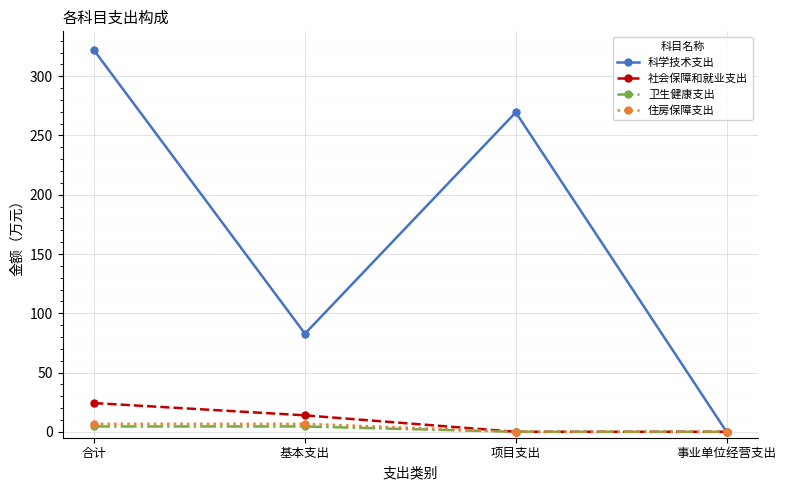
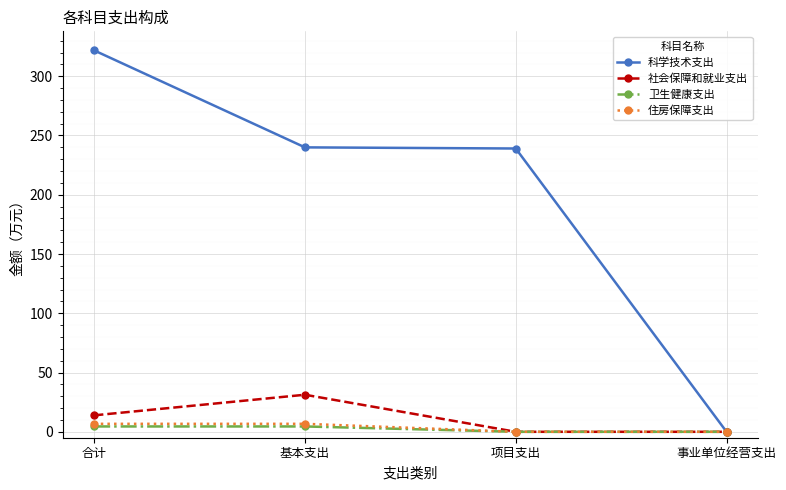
社会保障和就业支出, 合计: 24 -> 14
科学技术支出, 基本支出: 83 -> 240
社会保障和就业支出, 基本支出: 14 -> 31
科学技术支出, 项目支出: 270 -> 239
